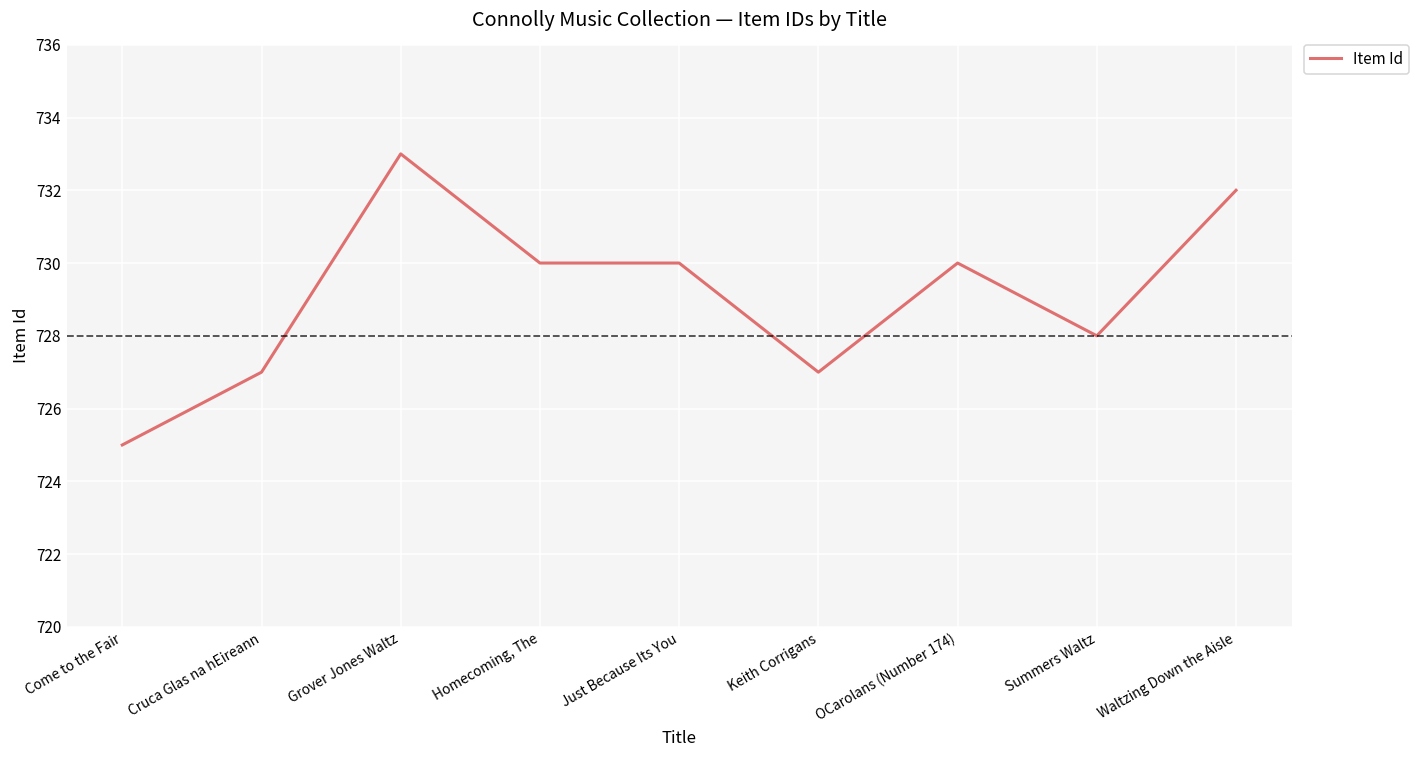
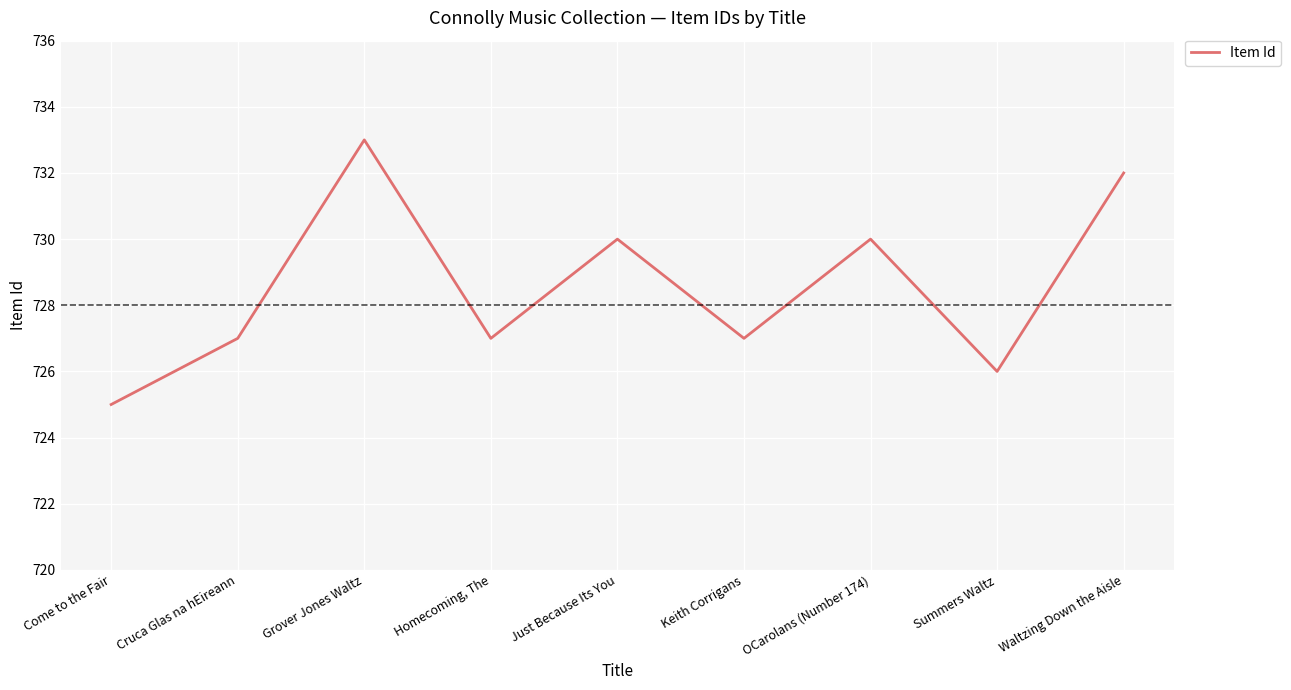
Homecoming, The: 730 -> 727
Summers Waltz: 728 -> 726
